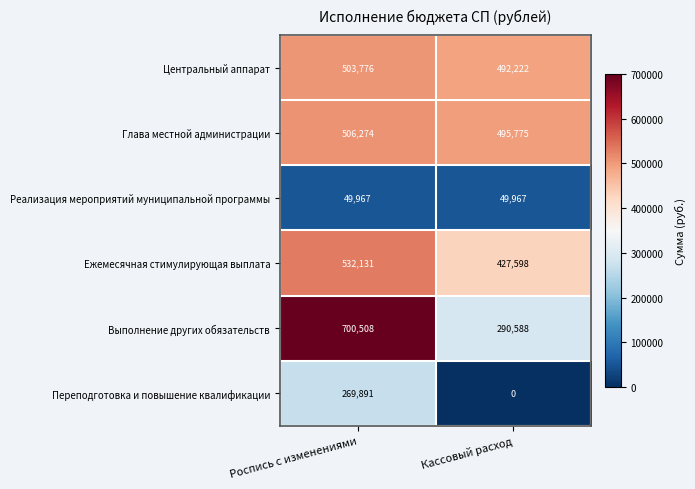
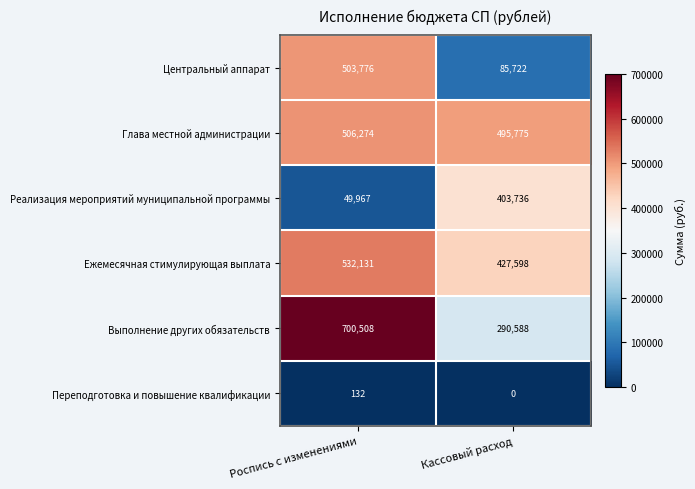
Центральный аппарат, Кассовый расход: 492,222 -> 85,722
Реализация мероприятий муниципальной программы, Кассовый расход: 49,967 -> 403,736
Переподготовка и повышение квалификации, Роспись с изменениями: 269,891 -> 132
